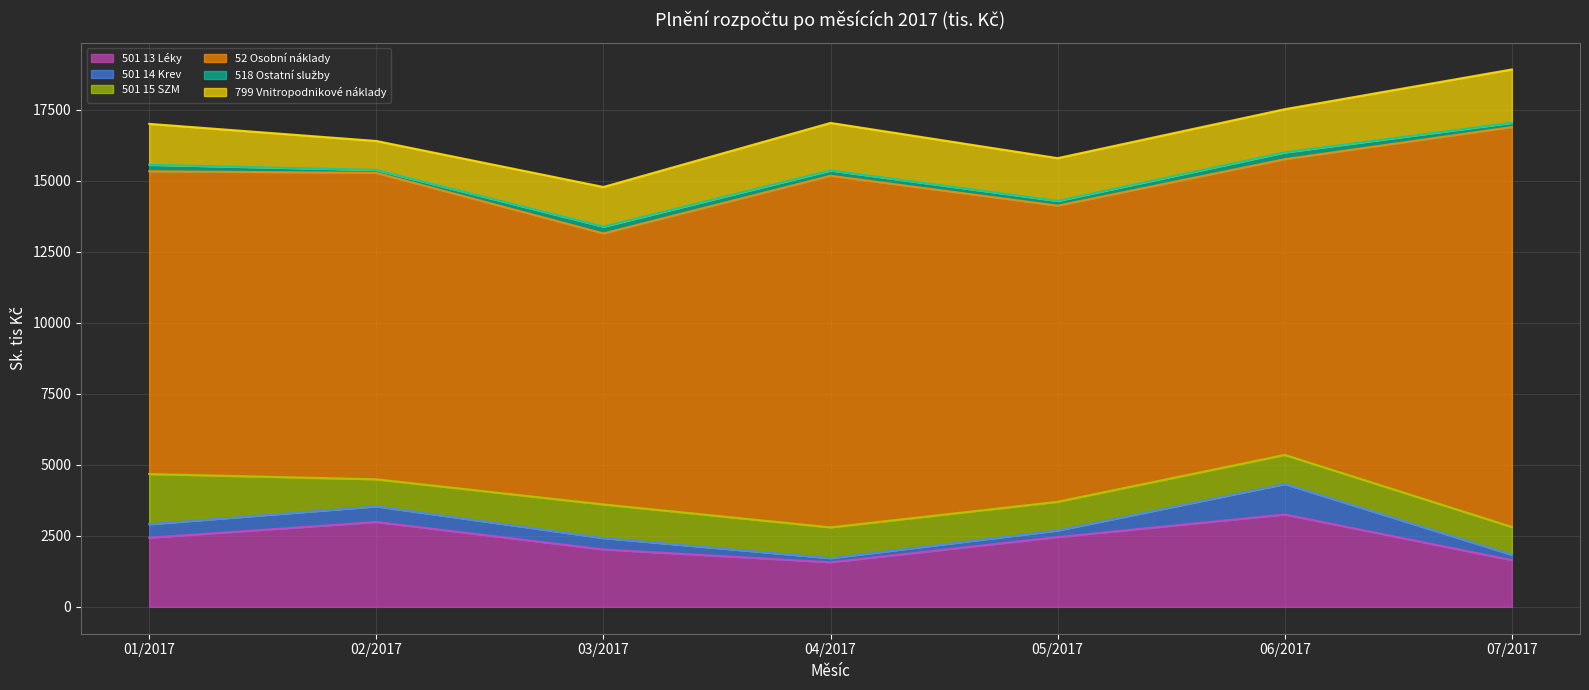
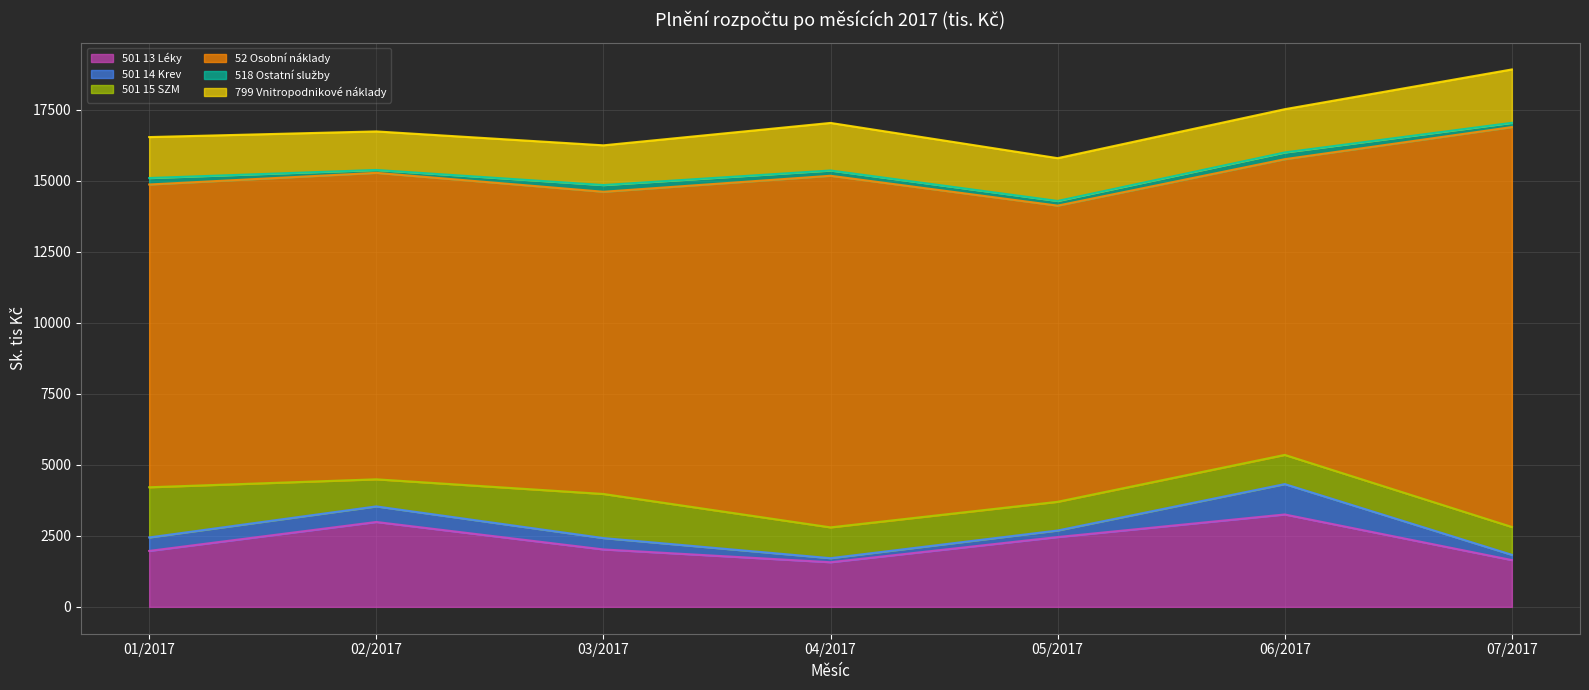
501 13 Léky, 01/2017: 2400 -> 2000
799 Vnitropodnikové náklady, 02/2017: 1000 -> 1400
501 15 SZM, 03/2017: 1200 -> 1600
52 Osobní náklady, 03/2017: 9500 -> 10600
